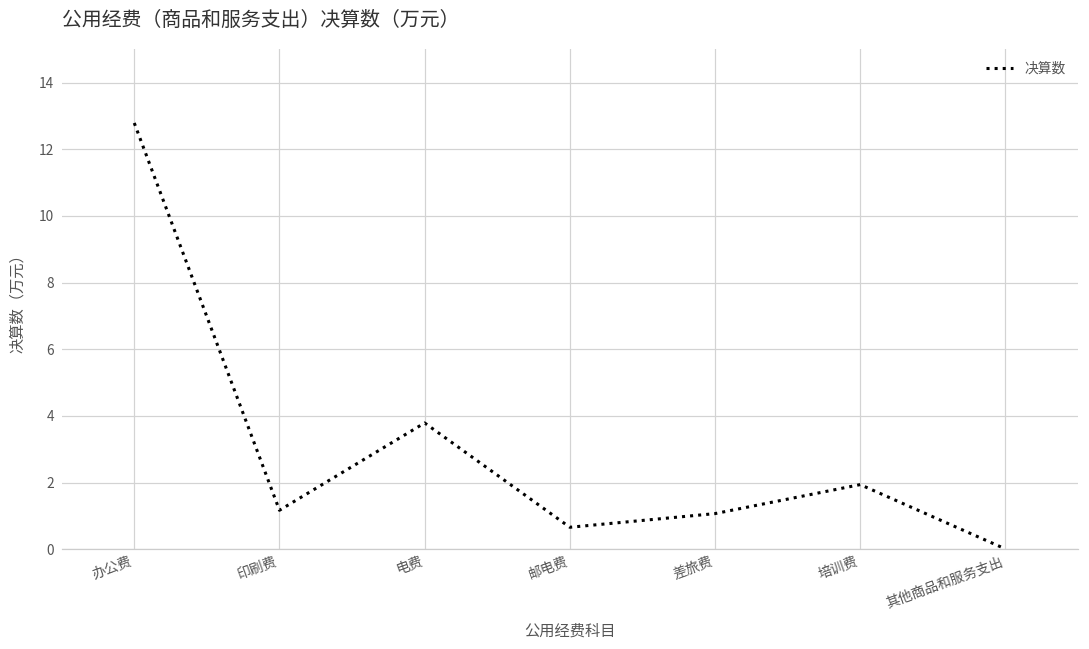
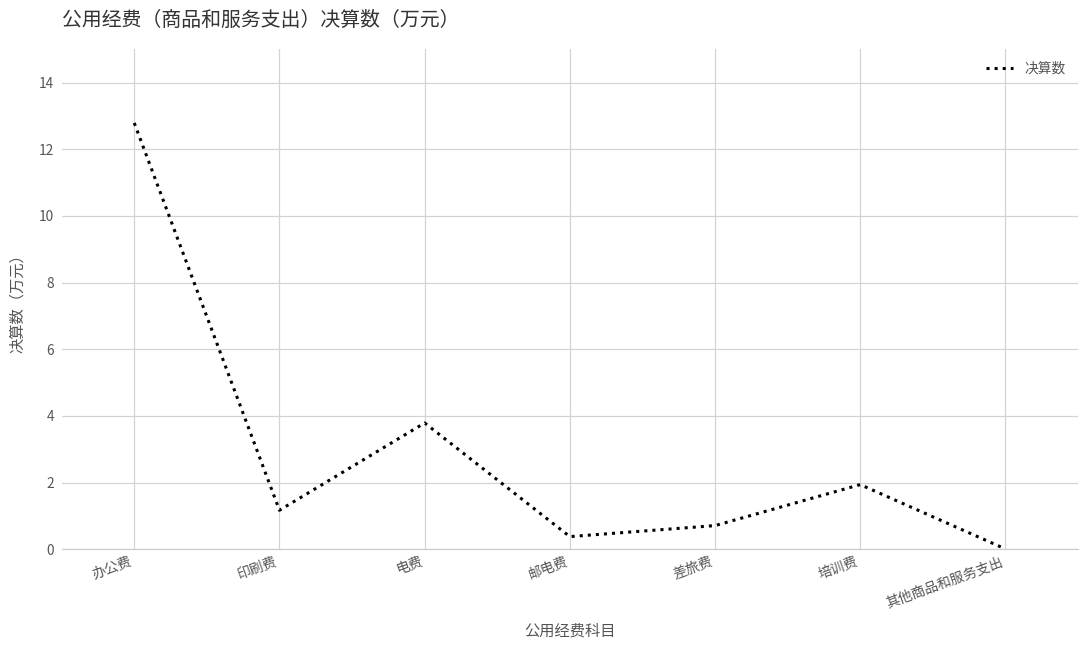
邮电费: 0.7 -> 0.4
差旅费: 1.1 -> 0.7
